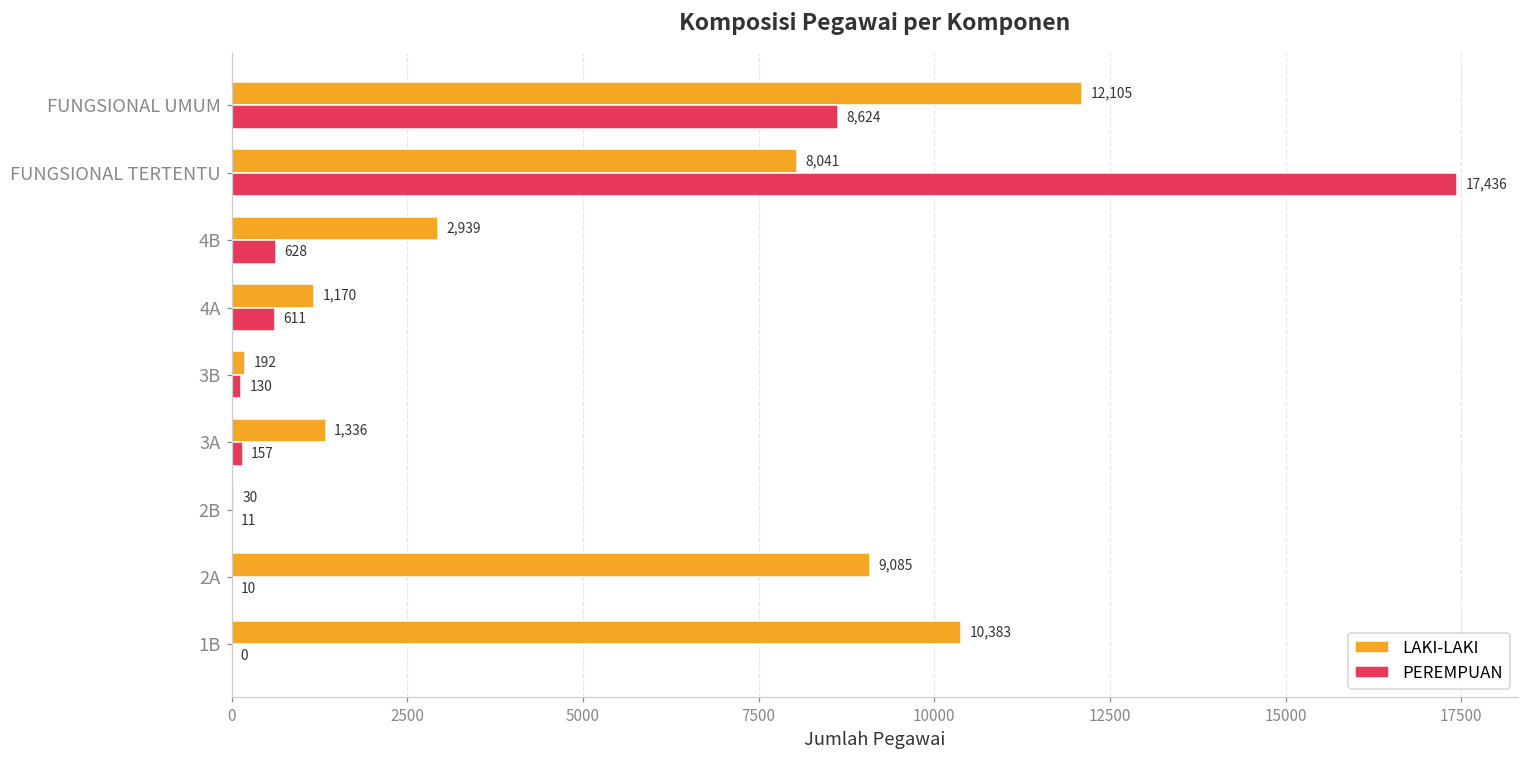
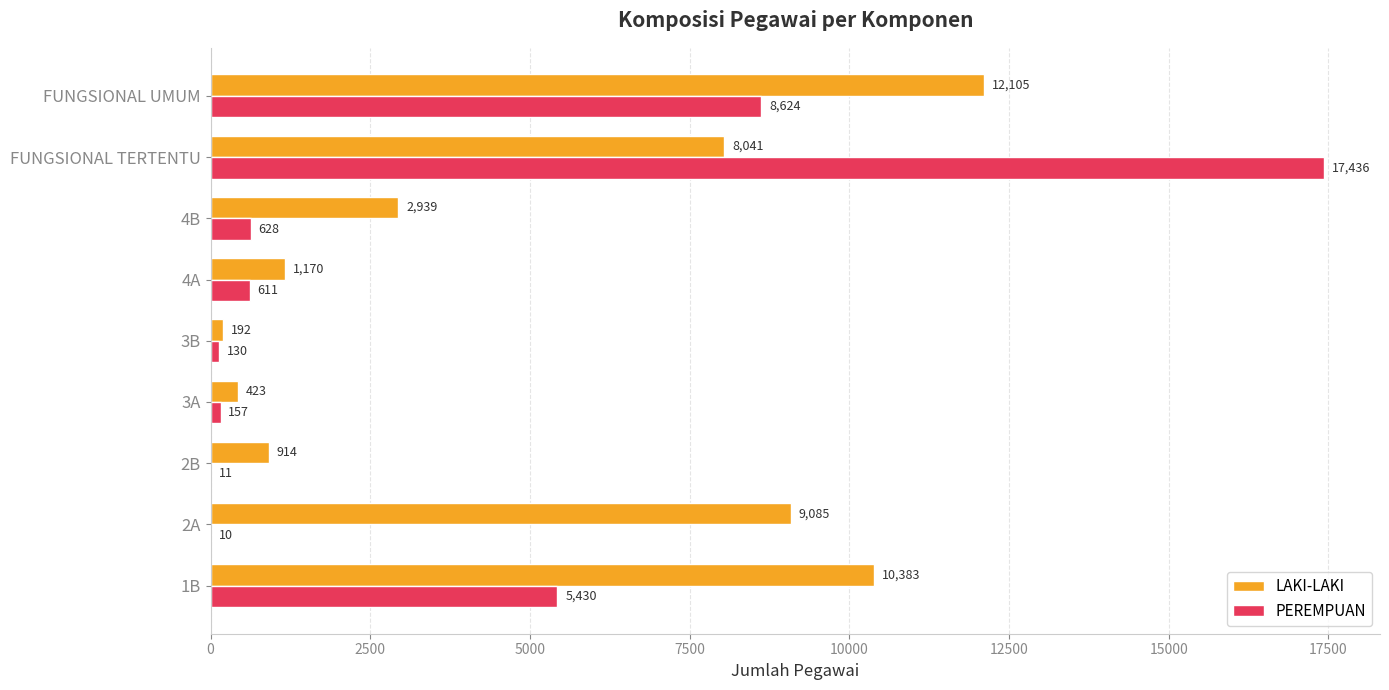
LAKI-LAKI, 3A: 1,336 -> 423
LAKI-LAKI, 2B: 30 -> 914
PEREMPUAN, 1B: 0 -> 5,430
